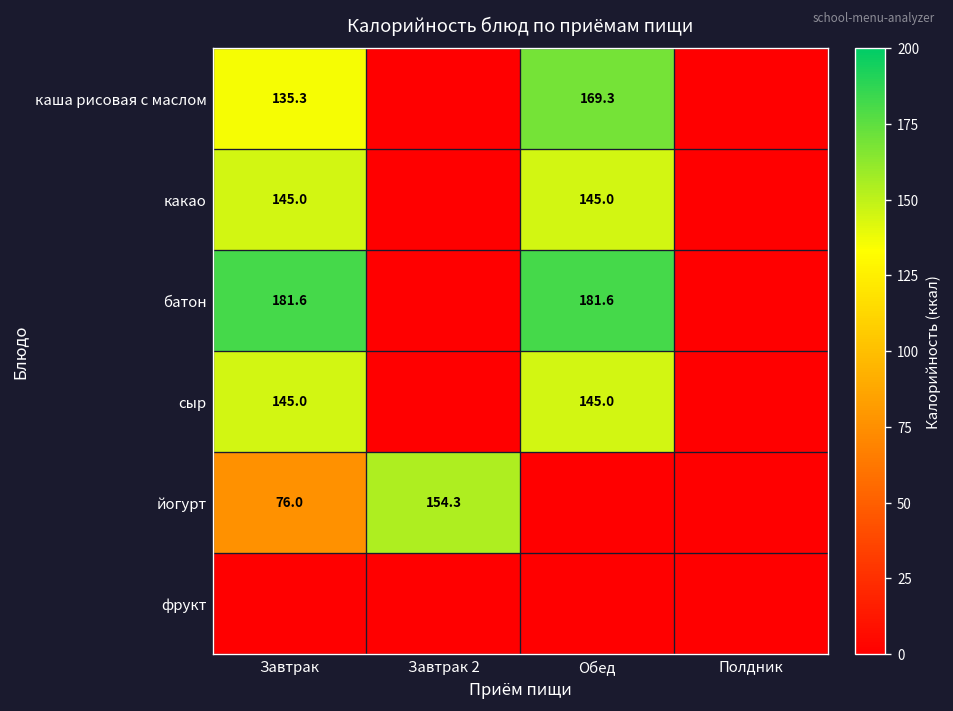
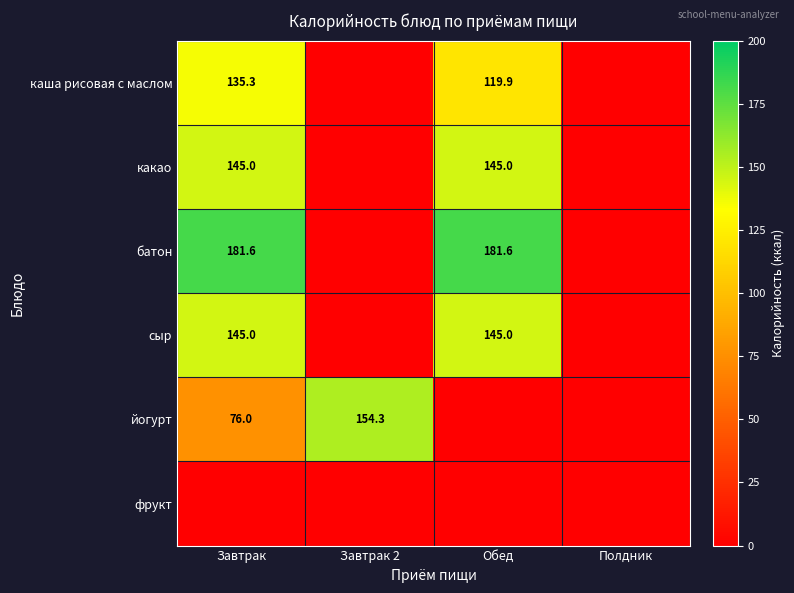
каша рисовая с маслом, Обед: 169.3 -> 119.9
